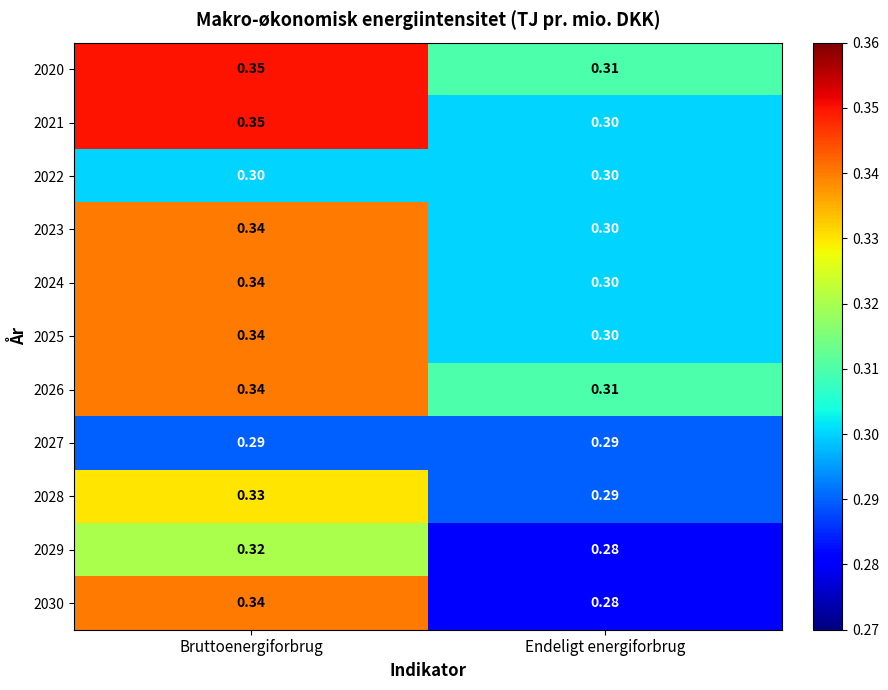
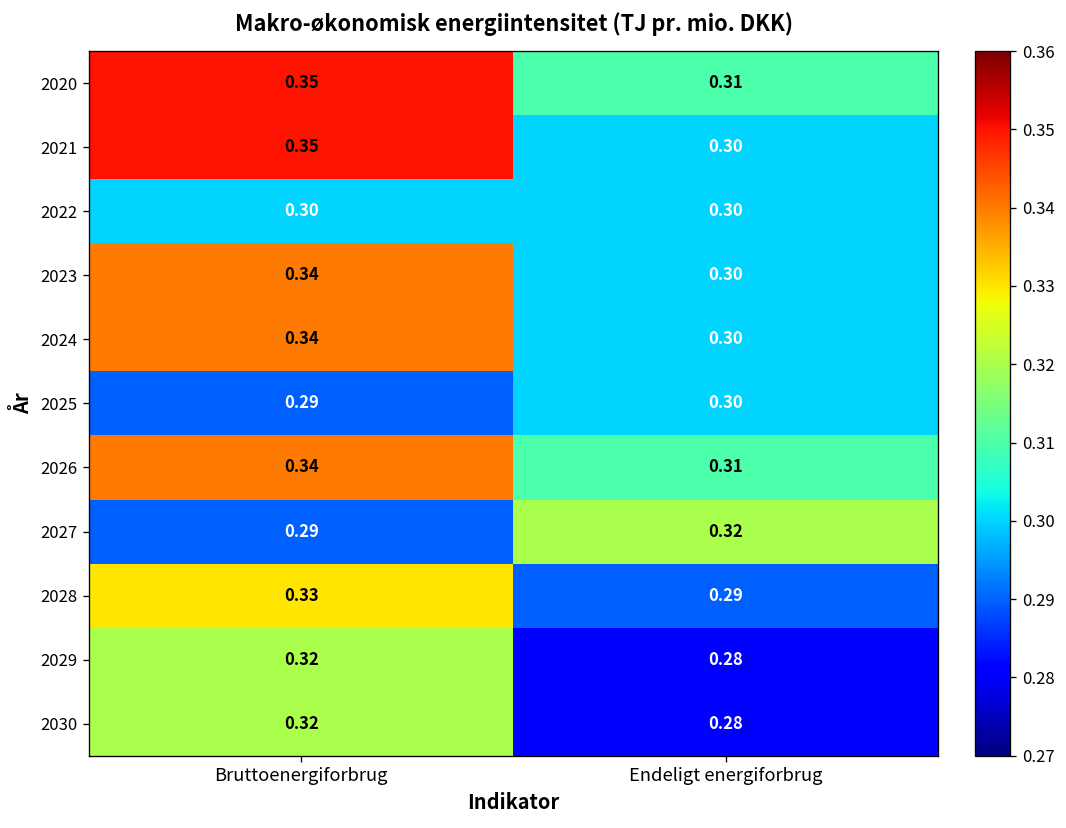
2025, Bruttoenergiforbrug: 0.34 -> 0.29
2027, Endeligt energiforbrug: 0.29 -> 0.32
2030, Bruttoenergiforbrug: 0.34 -> 0.32
